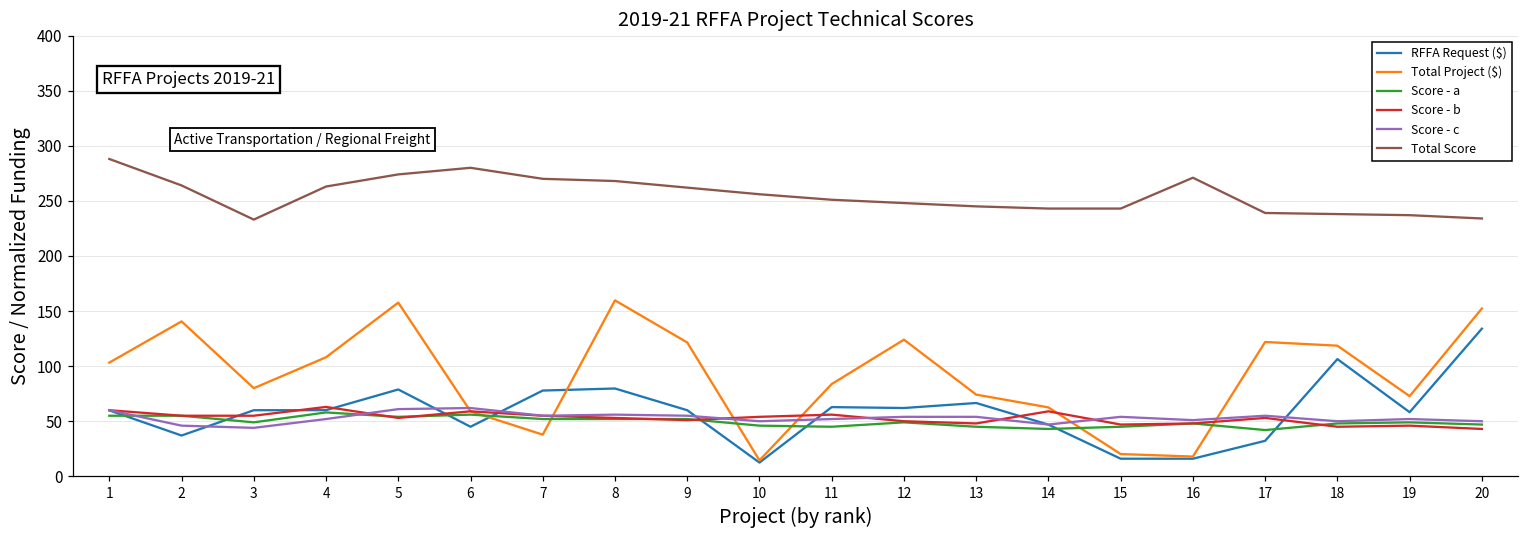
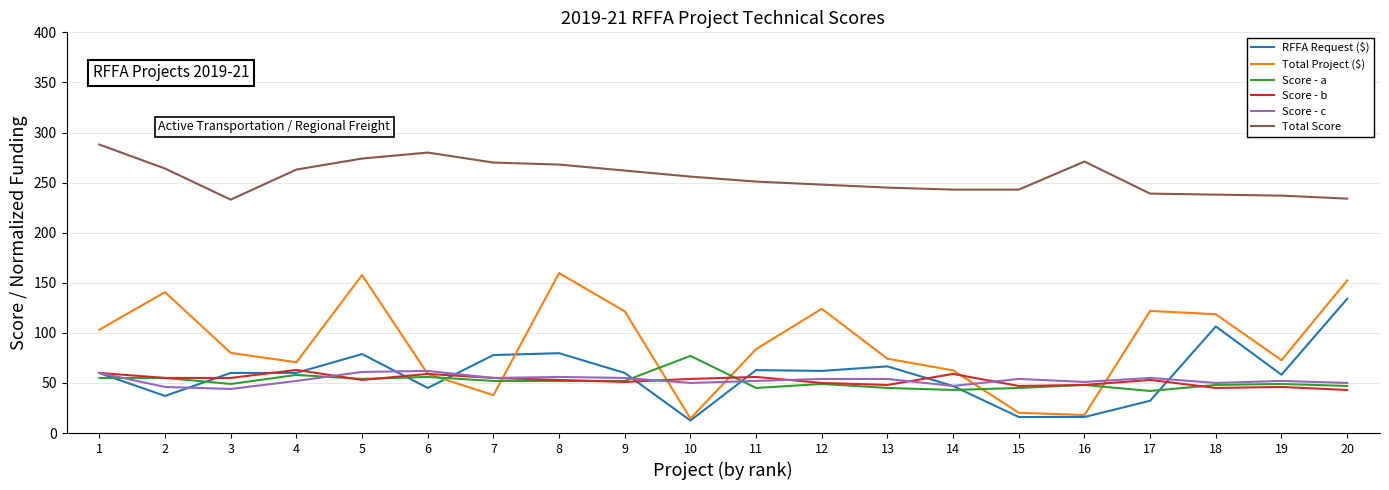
Total Project ($), 4: 108 -> 71
Score - a, 10: 46 -> 77
